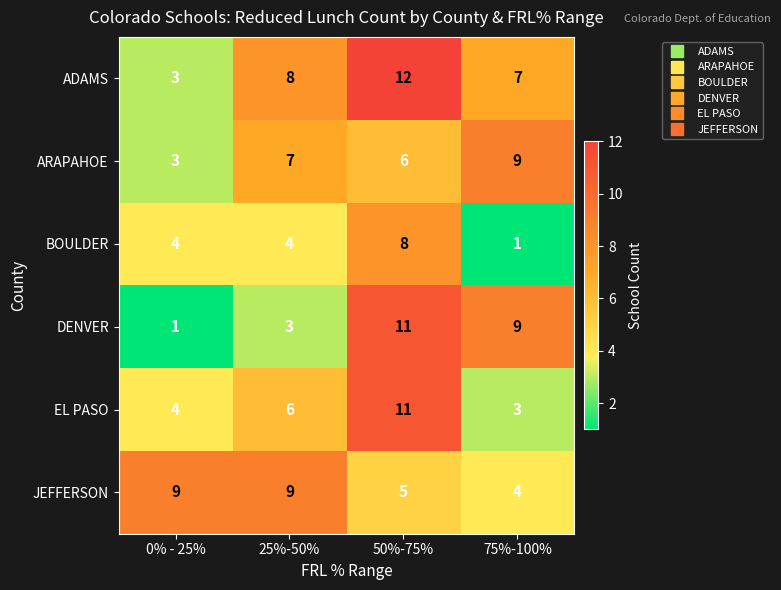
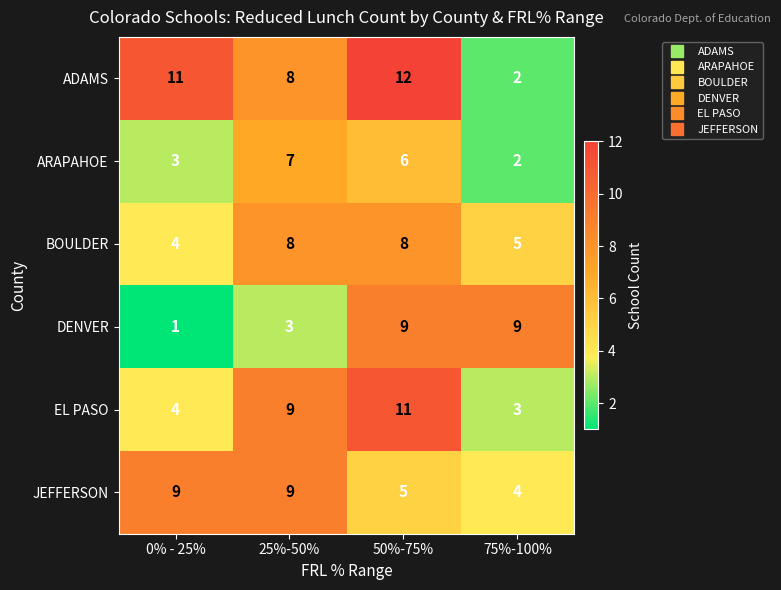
ADAMS, 0% - 25%: 3 -> 11
ADAMS, 75%-100%: 7 -> 2
ARAPAHOE, 75%-100%: 9 -> 2
BOULDER, 25%-50%: 4 -> 8
BOULDER, 75%-100%: 1 -> 5
DENVER, 50%-75%: 11 -> 9
EL PASO, 25%-50%: 6 -> 9
